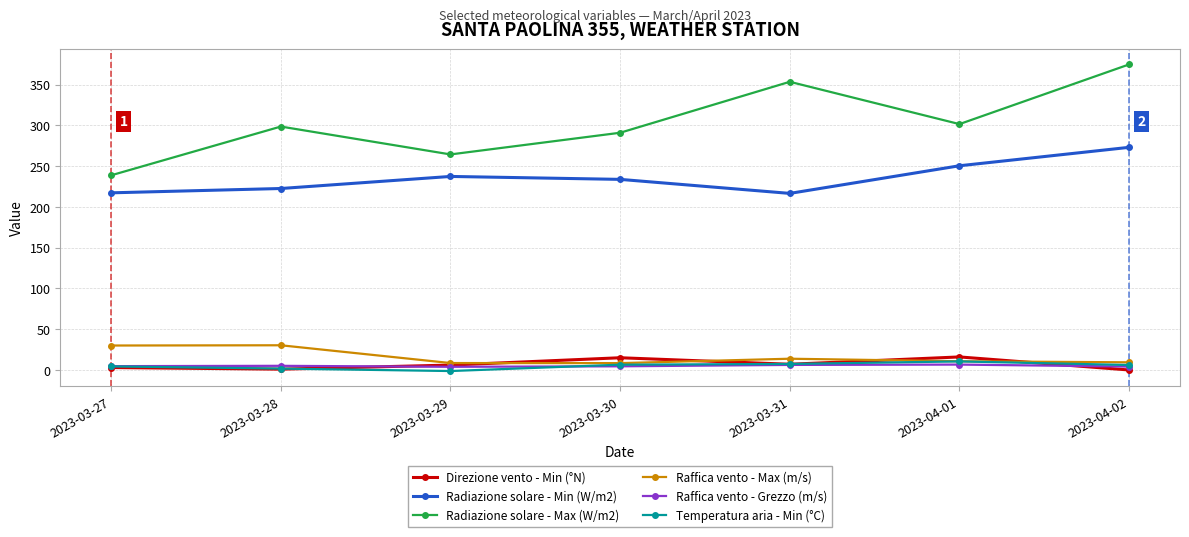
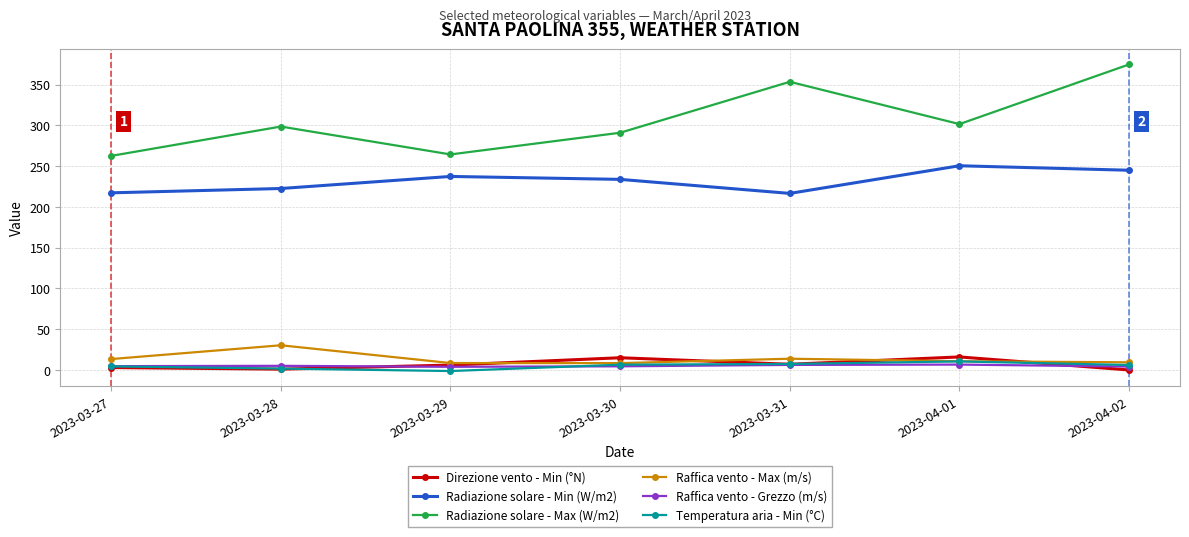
Radiazione solare - Max (W/m2), 2023-03-27: 240 -> 260
Raffica vento - Max (m/s), 2023-03-27: 30 -> 10
Radiazione solare - Min (W/m2), 2023-04-02: 270 -> 250
